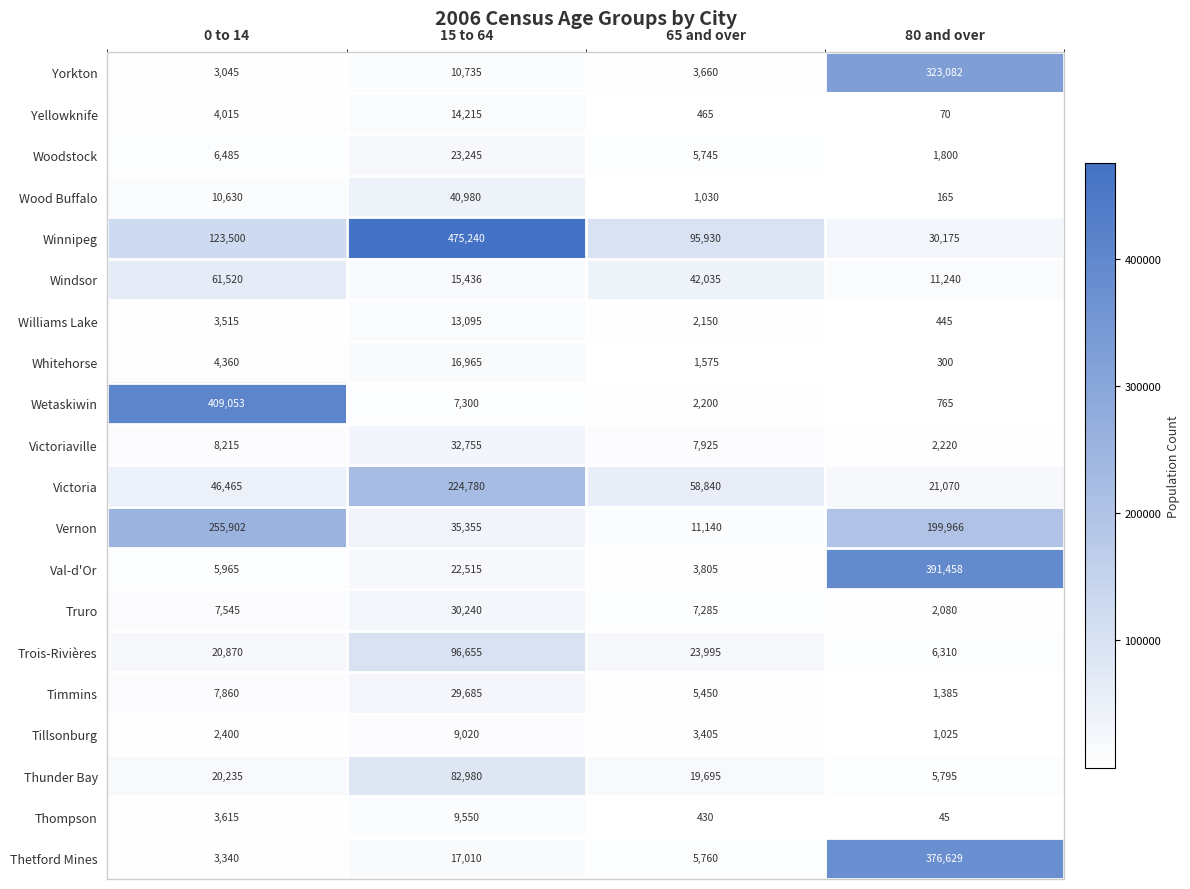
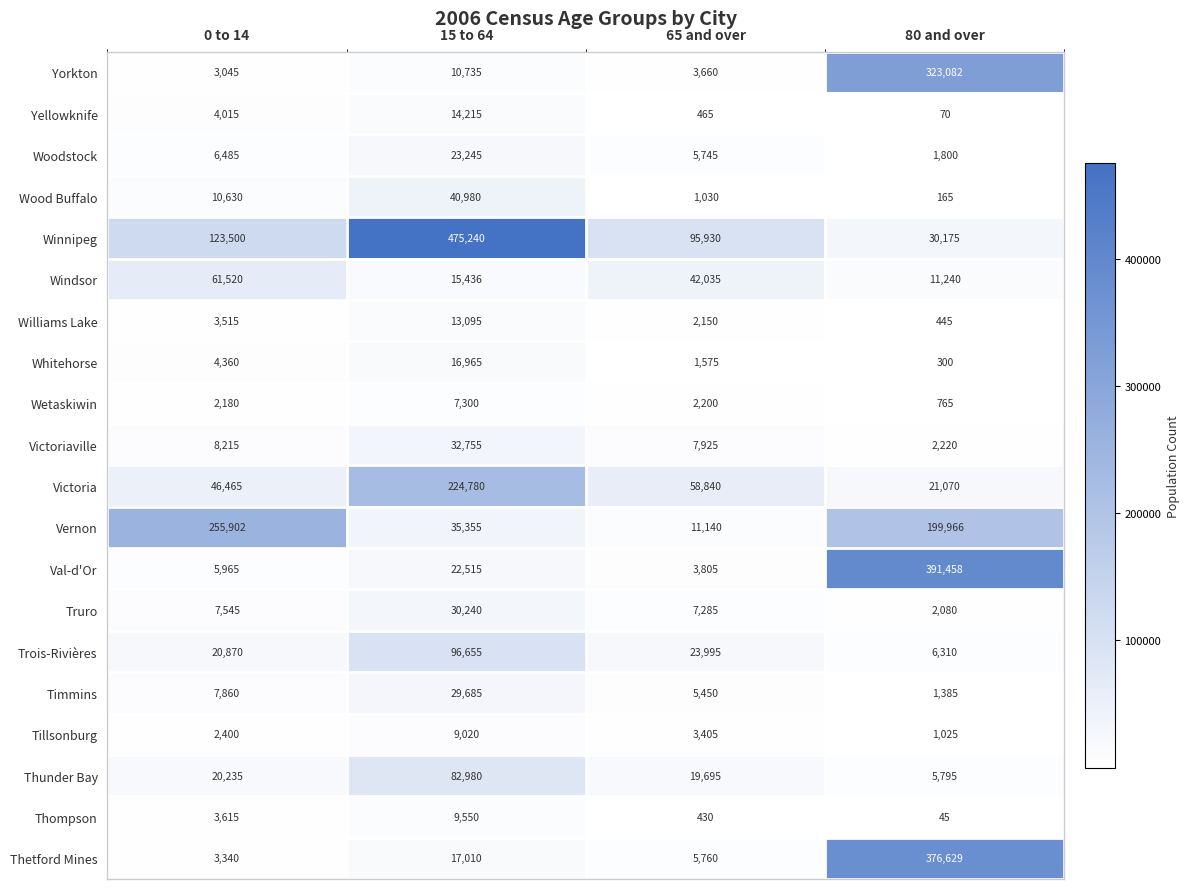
Wetaskiwin, 0 to 14: 409,053 -> 2,180
